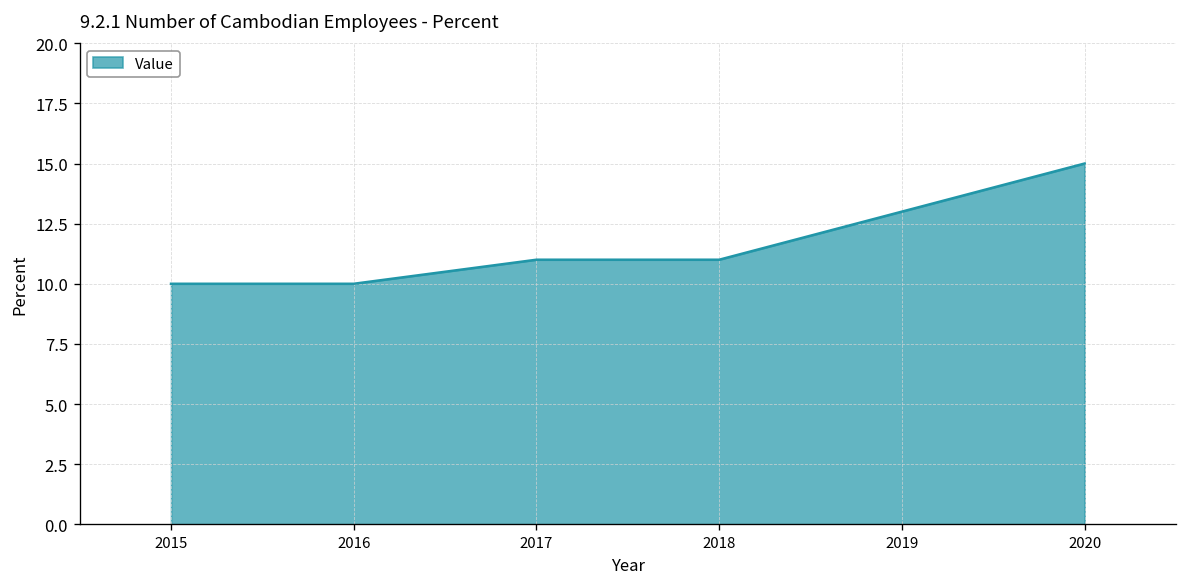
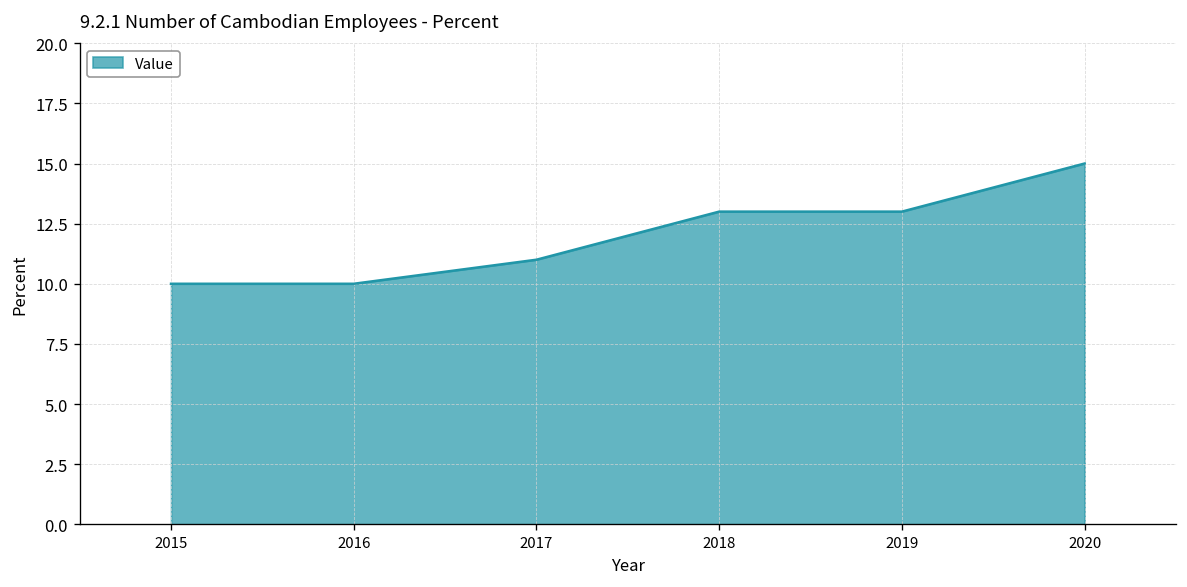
2018: 11 -> 13
